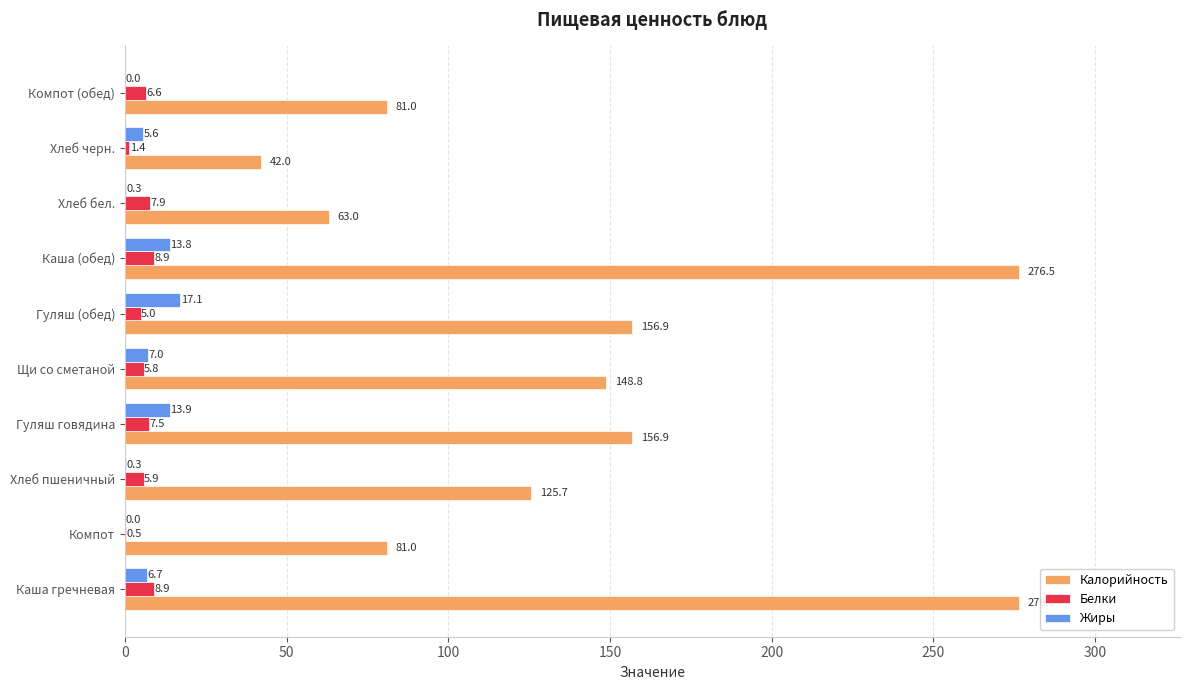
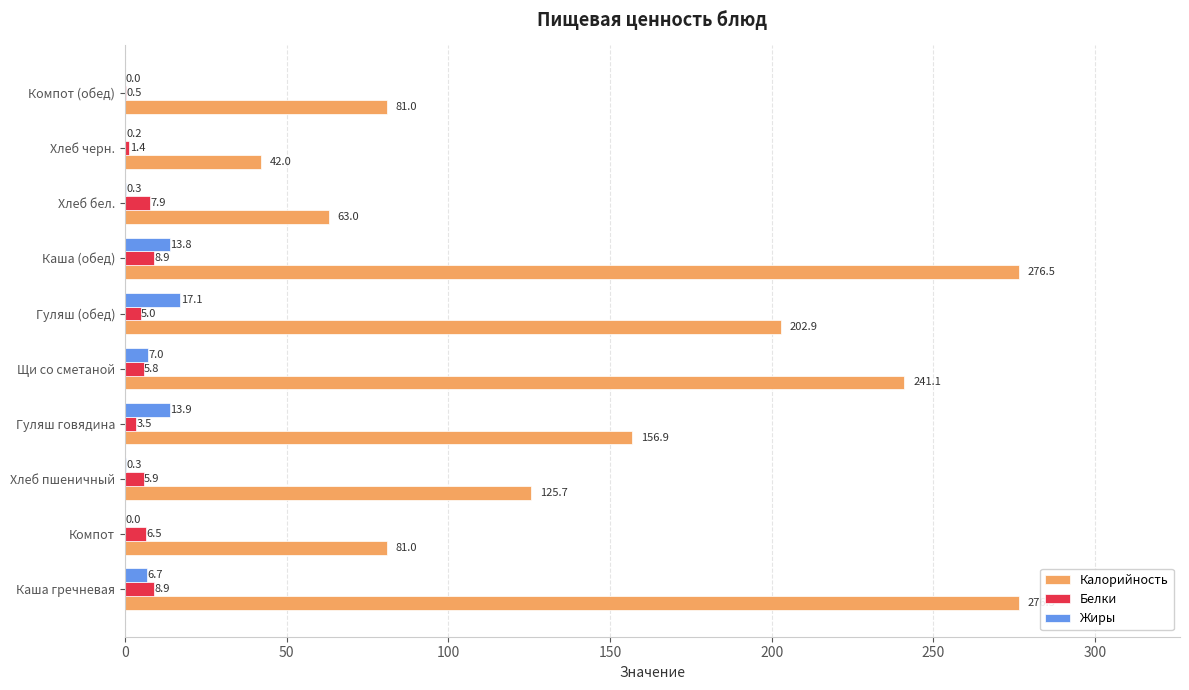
Белки, Компот (обед): 6.6 -> 0.5
Жиры, Хлеб черн.: 5.6 -> 0.2
Калорийность, Гуляш (обед): 156.9 -> 202.9
Калорийность, Щи со сметаной: 148.8 -> 241.1
Белки, Гуляш говядина: 7.5 -> 3.5
Белки, Компот: 0.5 -> 6.5
